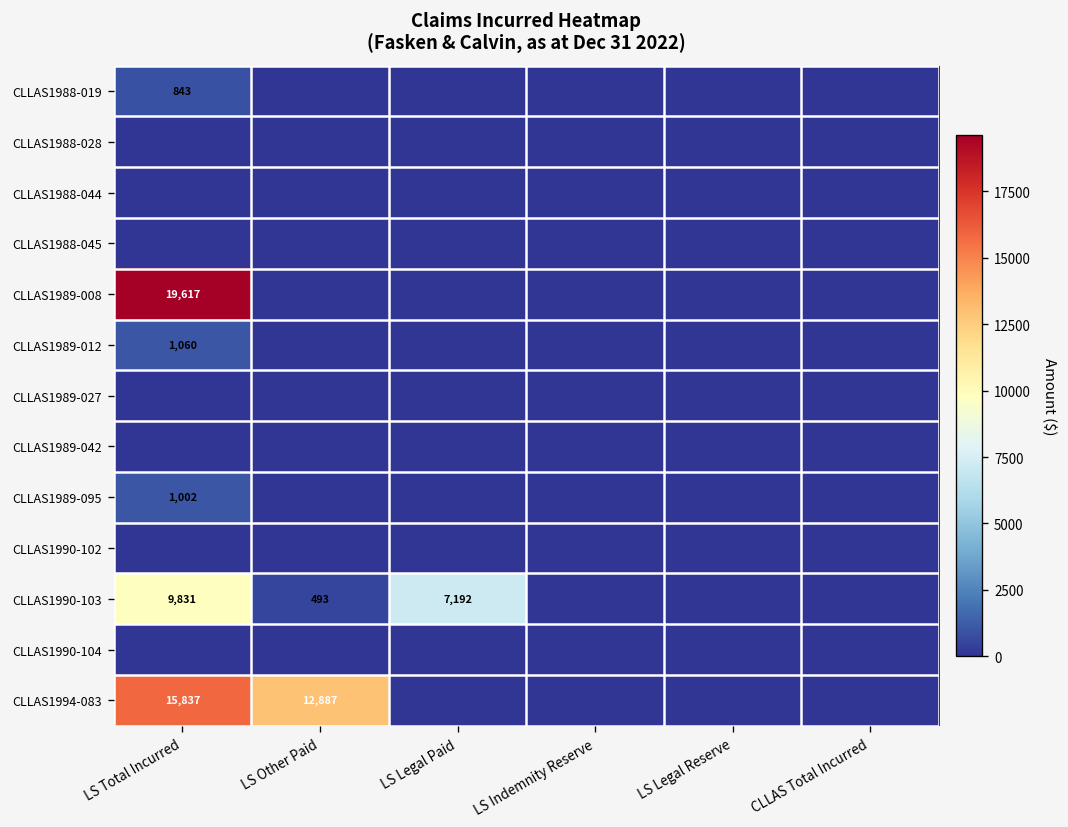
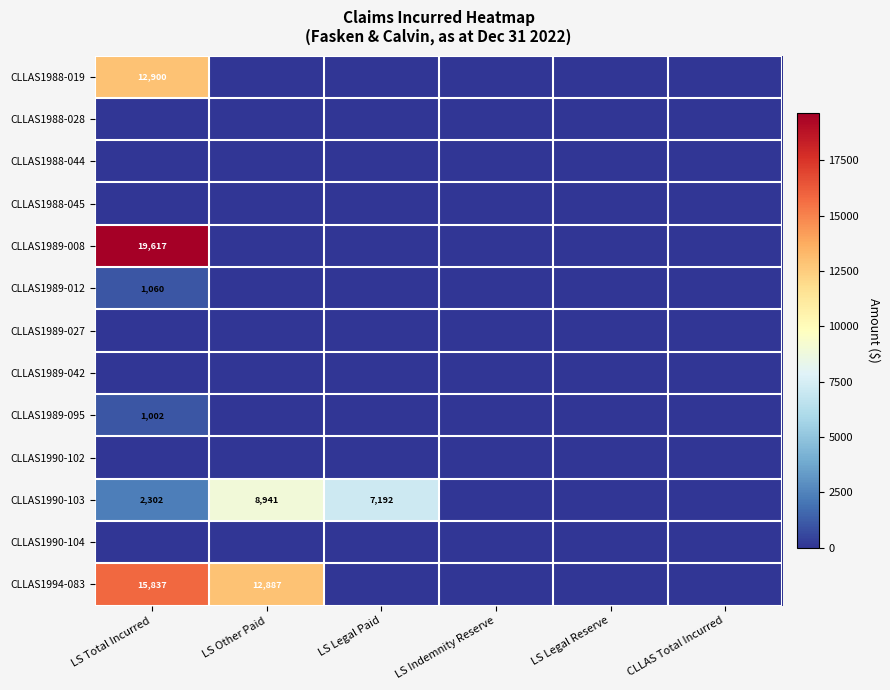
CLLAS1988-019, LS Total Incurred: 843 -> 12,900
CLLAS1990-103, LS Total Incurred: 9,831 -> 2,302
CLLAS1990-103, LS Other Paid: 493 -> 8,941
